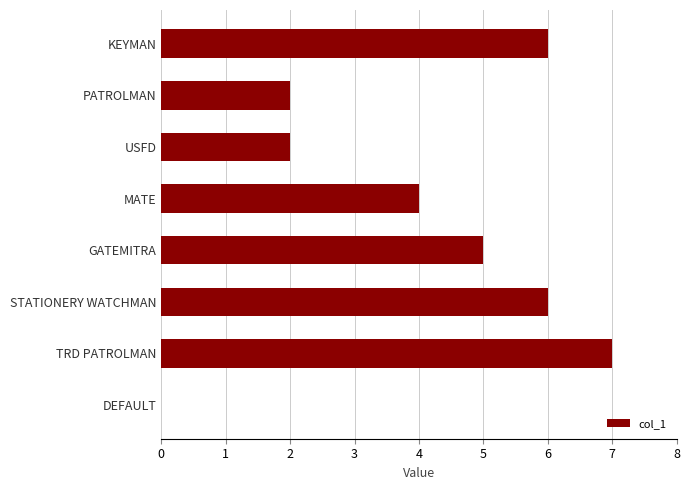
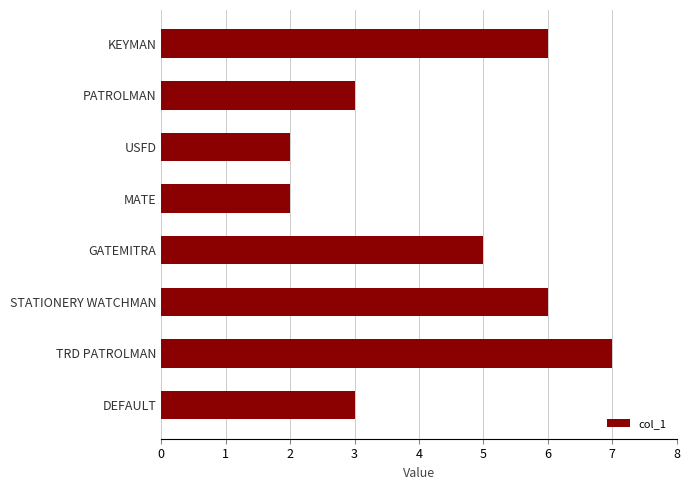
PATROLMAN: 2 -> 3
MATE: 4 -> 2
DEFAULT: 0 -> 3
